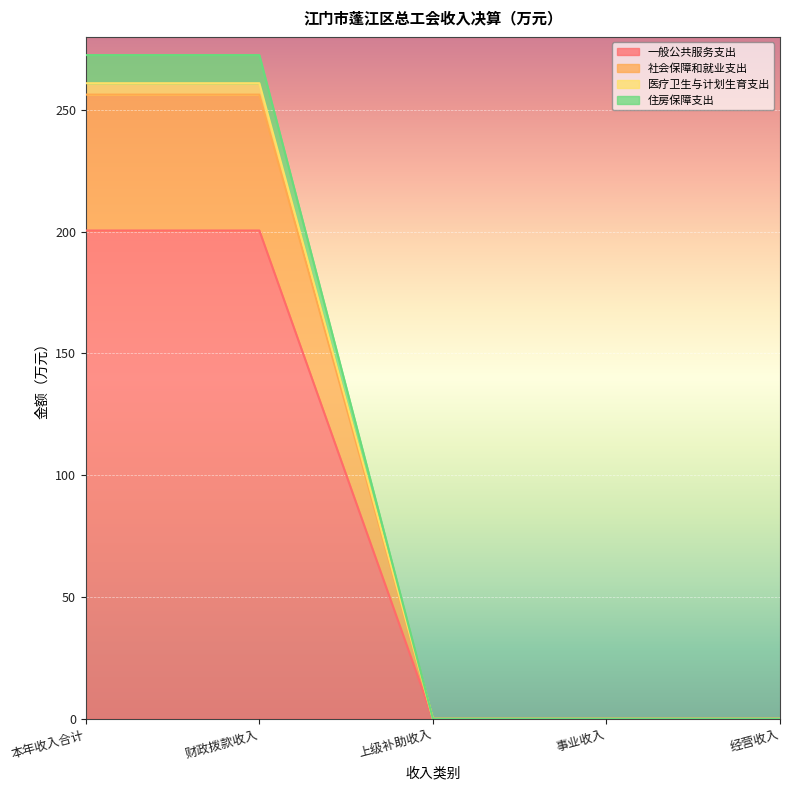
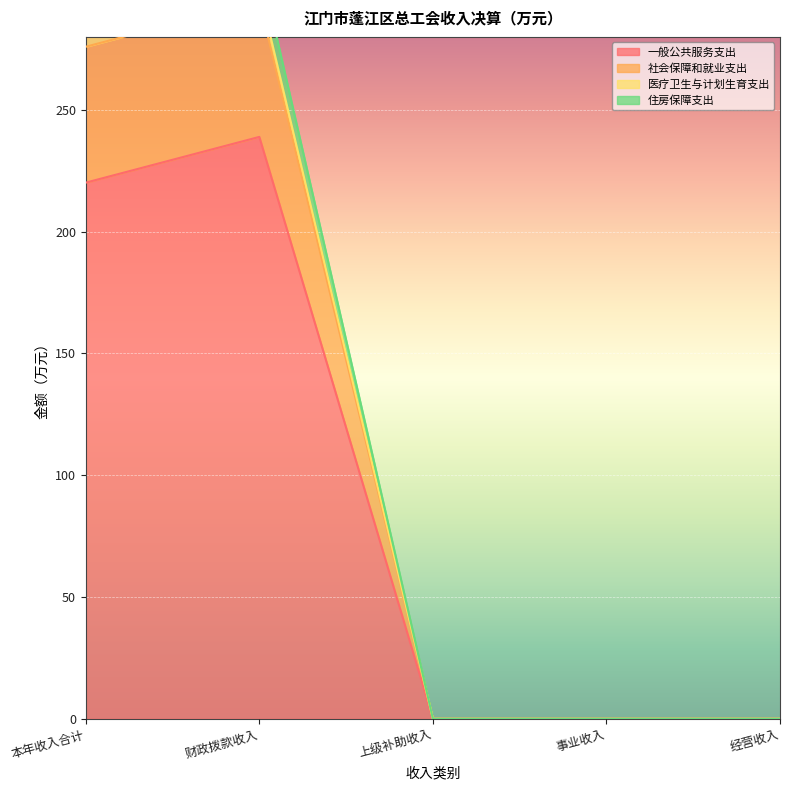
一般公共服务支出, 本年收入合计: 200 -> 220
一般公共服务支出, 财政拨款收入: 200 -> 239
